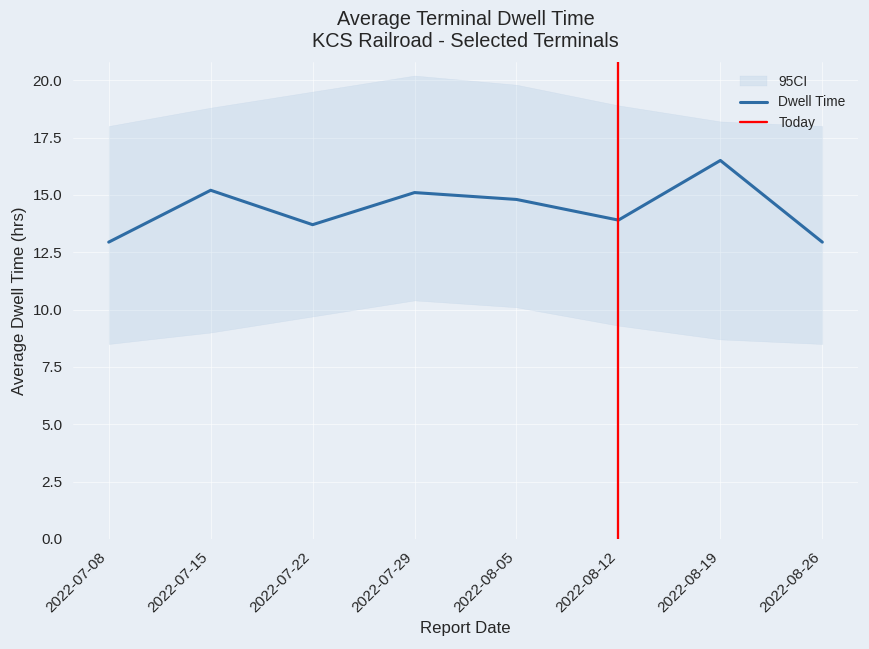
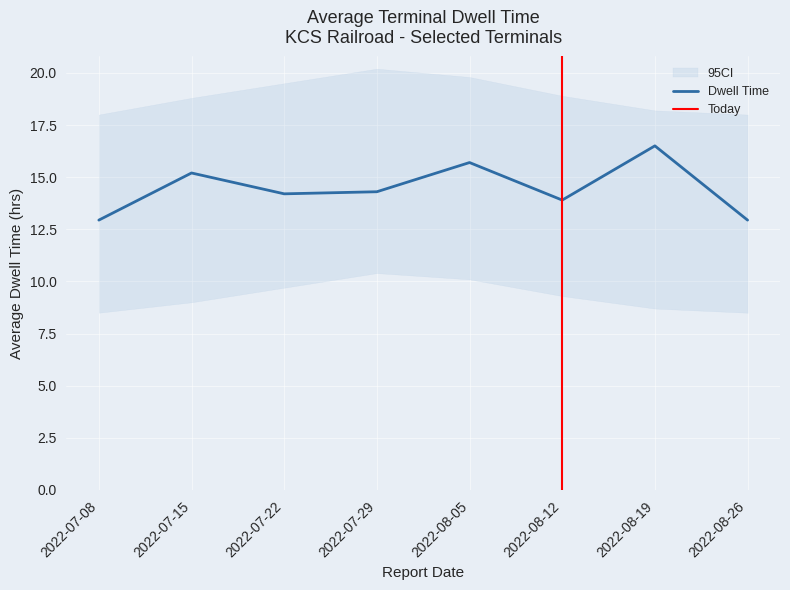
Dwell Time, 2022-07-22: 13.7 -> 14.2
Dwell Time, 2022-07-29: 15.1 -> 14.3
Dwell Time, 2022-08-05: 14.8 -> 15.7
